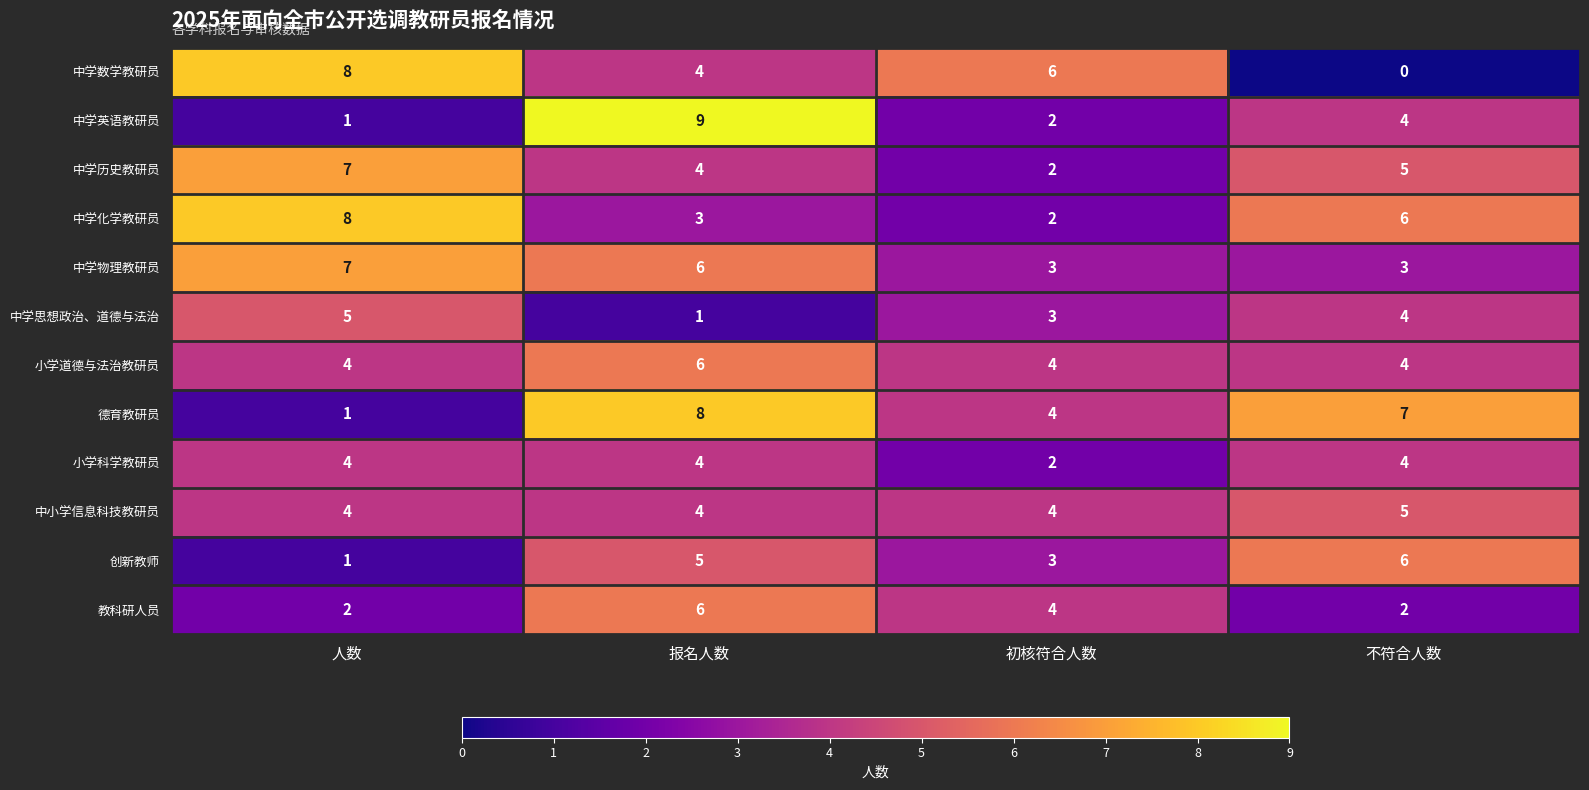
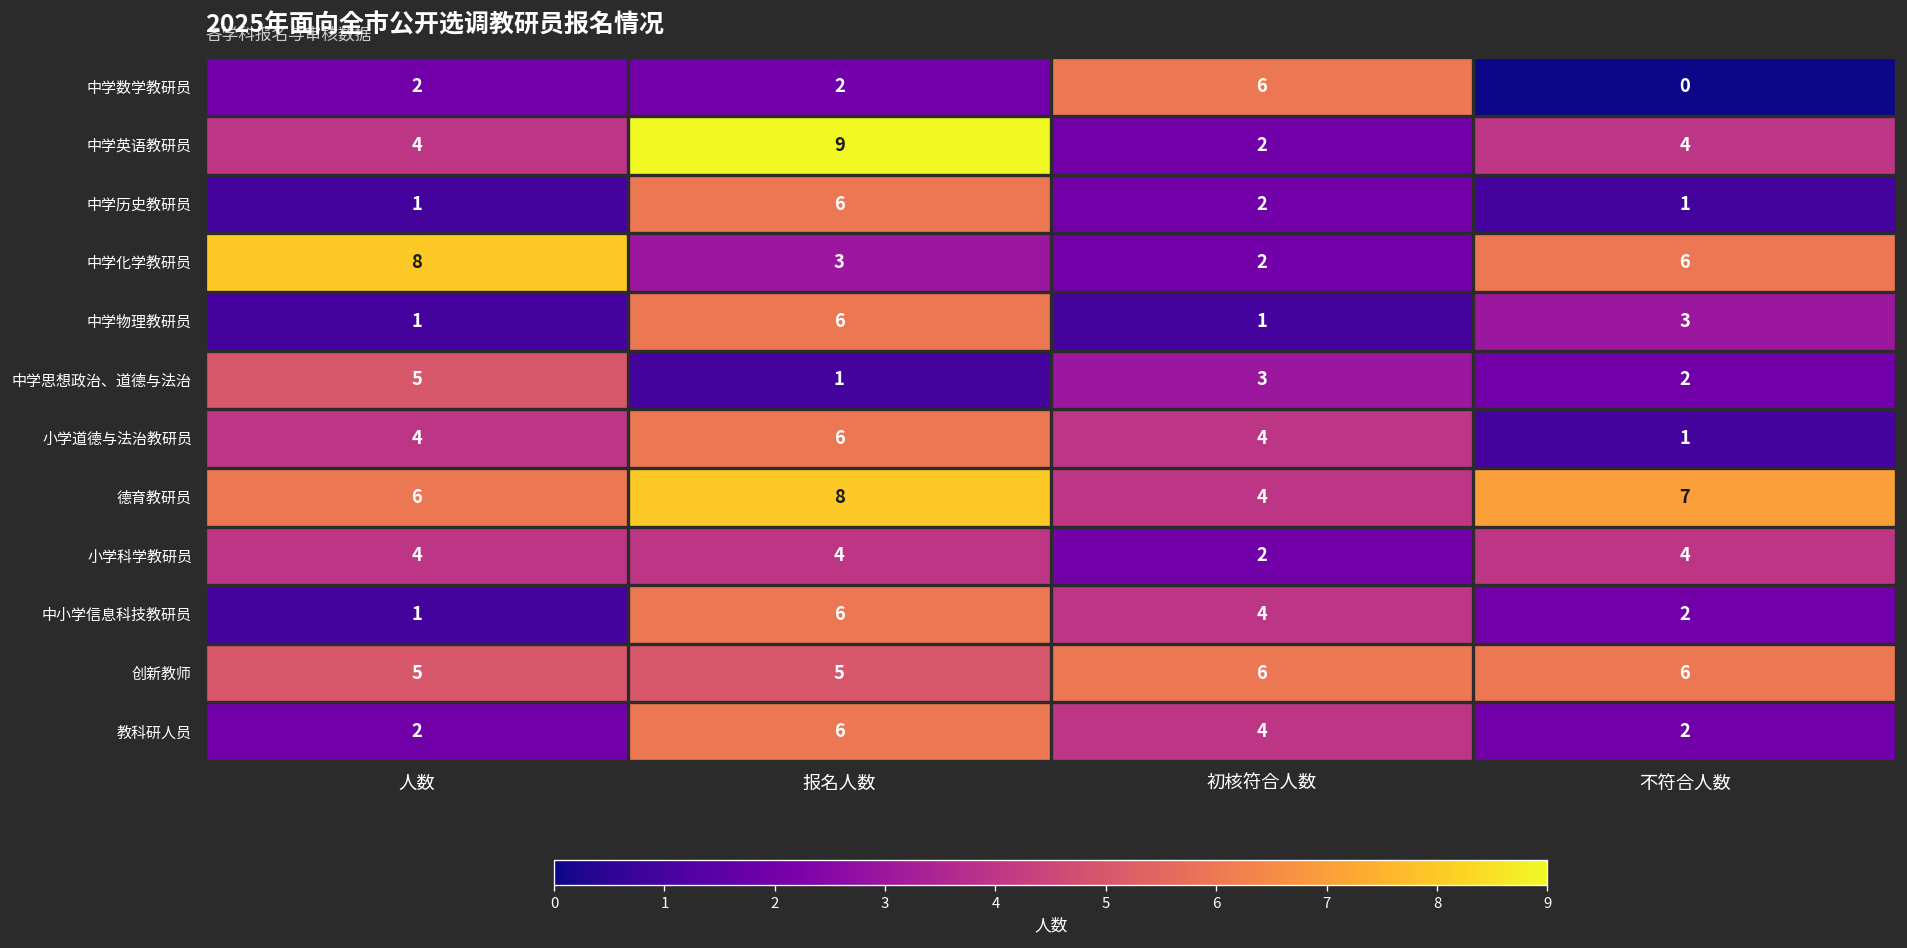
中学数学教研员, 人数: 8 -> 2
中学数学教研员, 报名人数: 4 -> 2
中学英语教研员, 人数: 1 -> 4
中学历史教研员, 人数: 7 -> 1
中学历史教研员, 报名人数: 4 -> 6
中学历史教研员, 不符合人数: 5 -> 1
中学物理教研员, 人数: 7 -> 1
中学物理教研员, 初核符合人数: 3 -> 1
中学思想政治、道德与法治, 不符合人数: 4 -> 2
小学道德与法治教研员, 不符合人数: 4 -> 1
德育教研员, 人数: 1 -> 6
中小学信息科技教研员, 人数: 4 -> 1
中小学信息科技教研员, 报名人数: 4 -> 6
中小学信息科技教研员, 不符合人数: 5 -> 2
创新教师, 人数: 1 -> 5
创新教师, 初核符合人数: 3 -> 6
